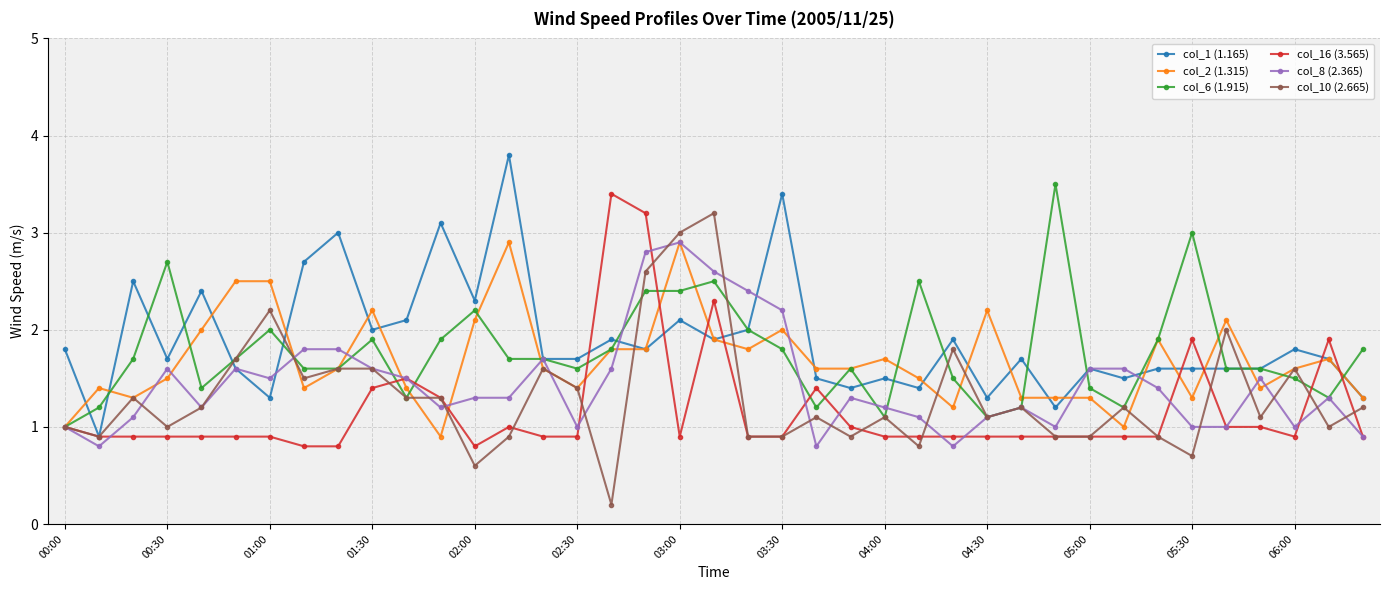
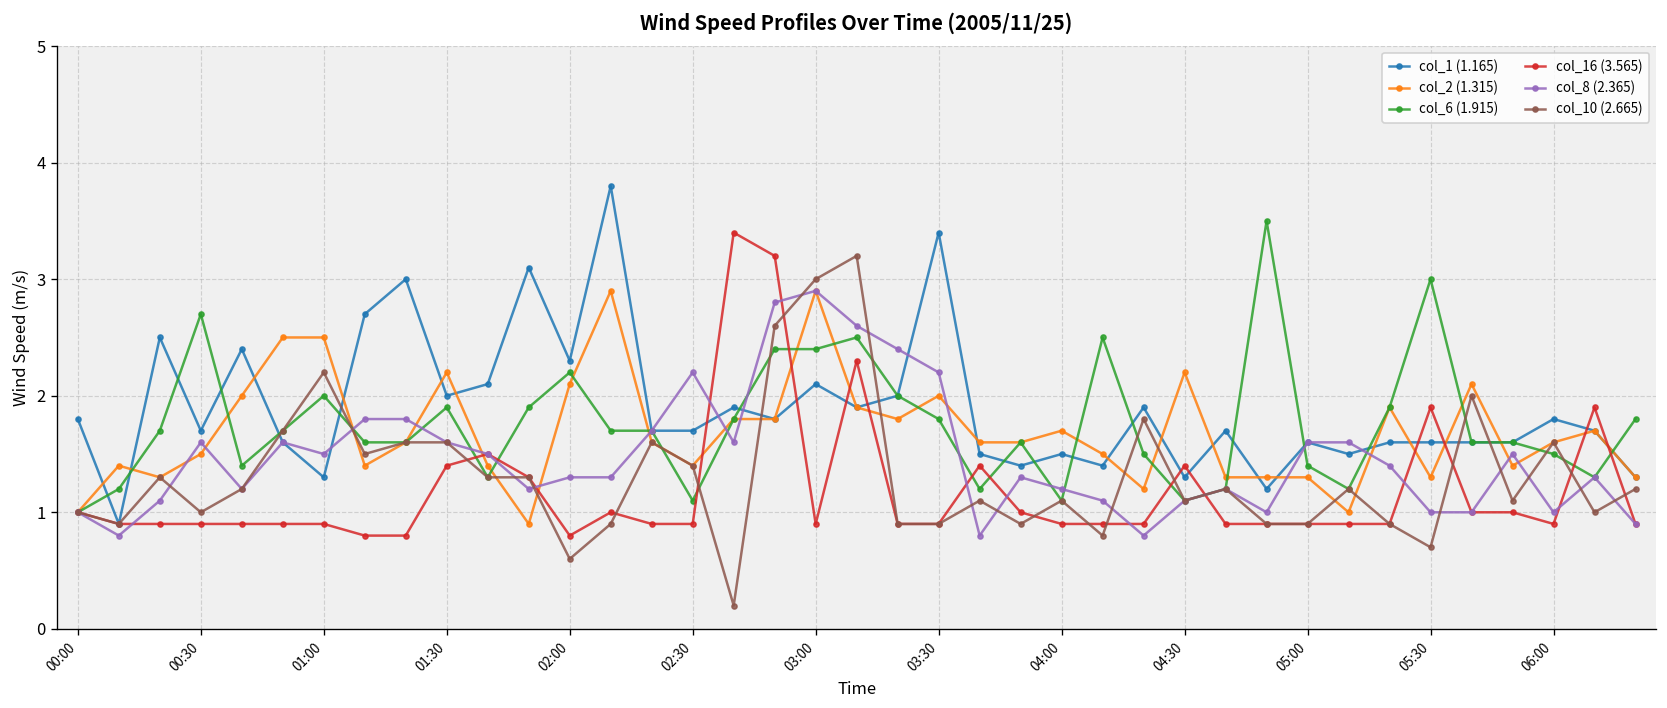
col_6 (1.915), 02:30: 1.6 -> 1.1
col_8 (2.365), 02:30: 1.0 -> 2.2
col_16 (3.565), 04:30: 0.9 -> 1.4
